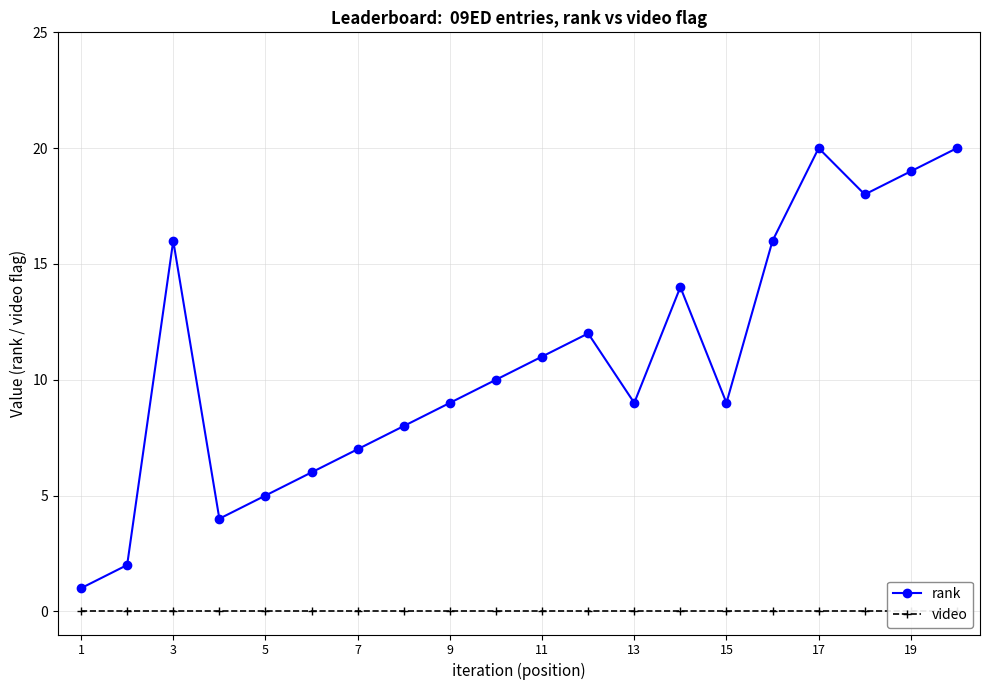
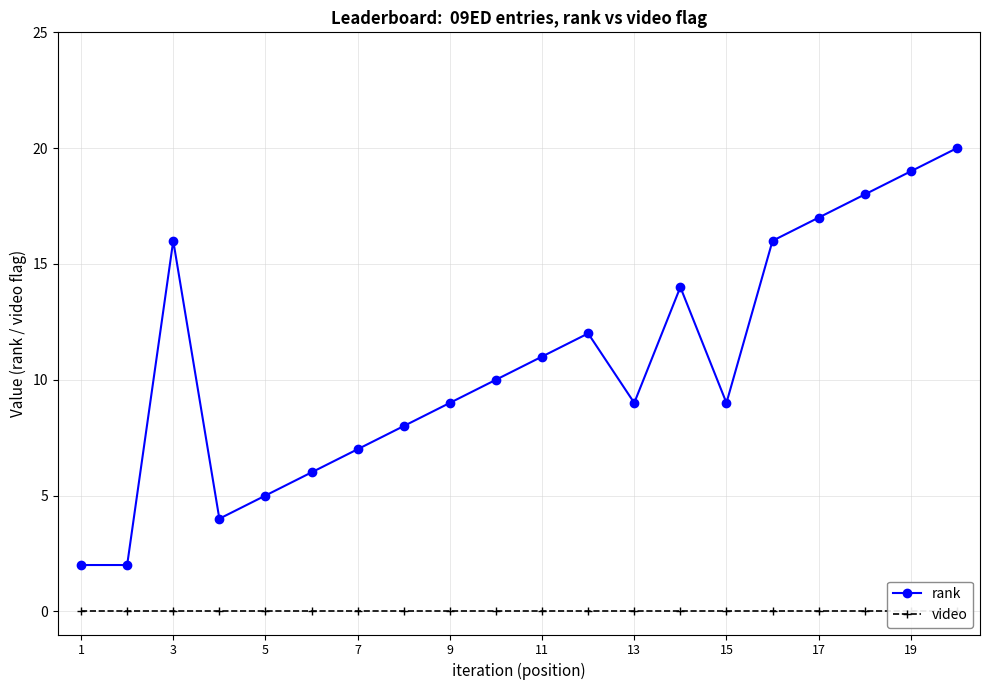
rank, 1: 1 -> 2
rank, 17: 20 -> 17
